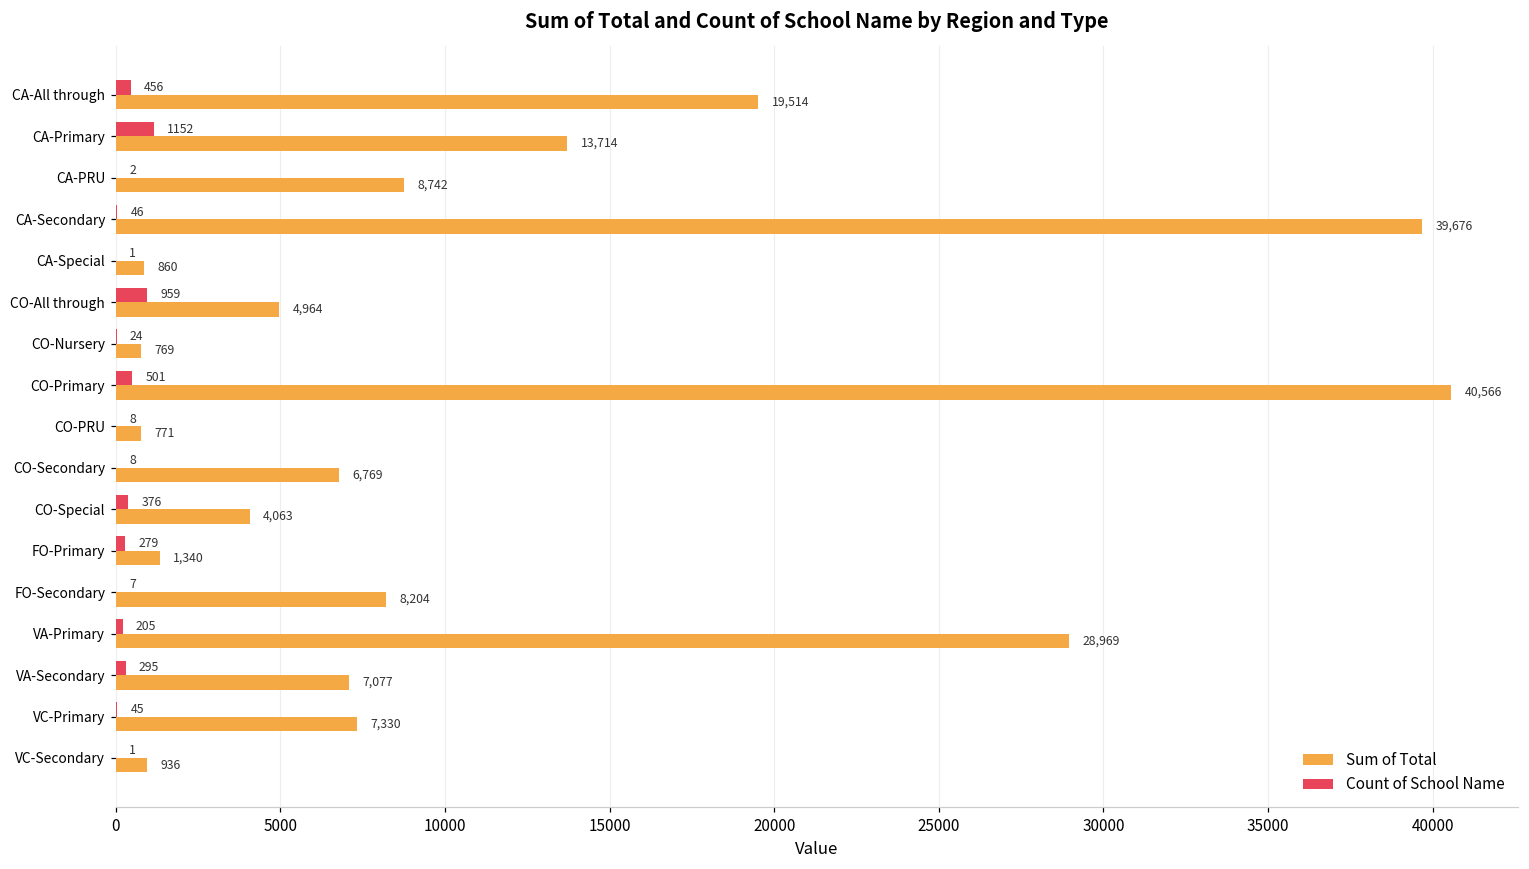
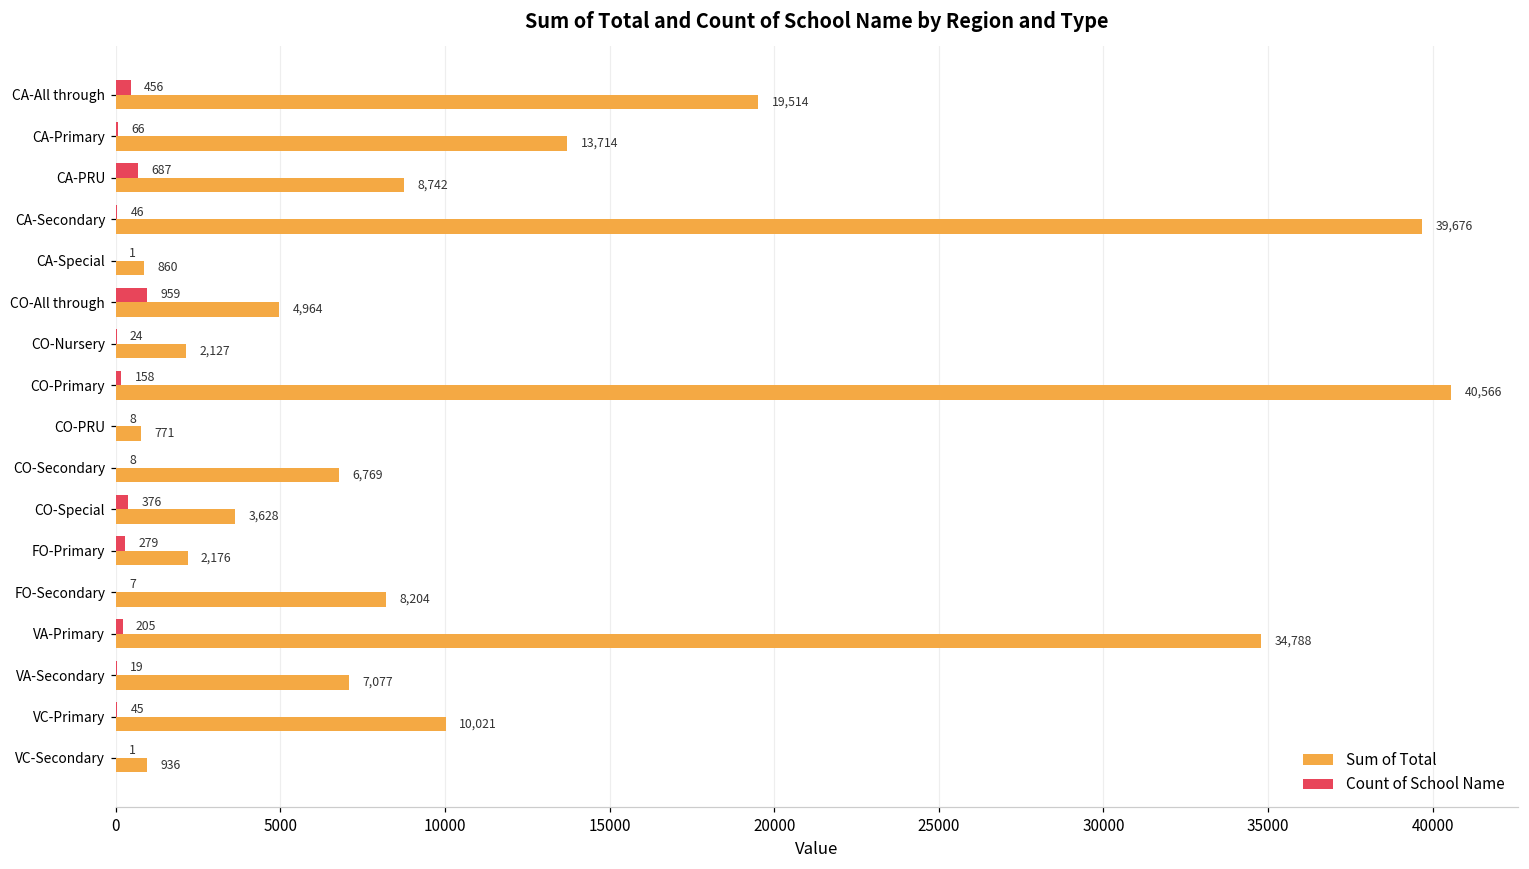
Count of School Name, CA-Primary: 1152 -> 66
Count of School Name, CA-PRU: 2 -> 687
Sum of Total, CO-Nursery: 769 -> 2,127
Count of School Name, CO-Primary: 501 -> 158
Sum of Total, CO-Special: 4,063 -> 3,628
Sum of Total, FO-Primary: 1,340 -> 2,176
Sum of Total, VA-Primary: 28,969 -> 34,788
Count of School Name, VA-Secondary: 295 -> 19
Sum of Total, VC-Primary: 7,330 -> 10,021
